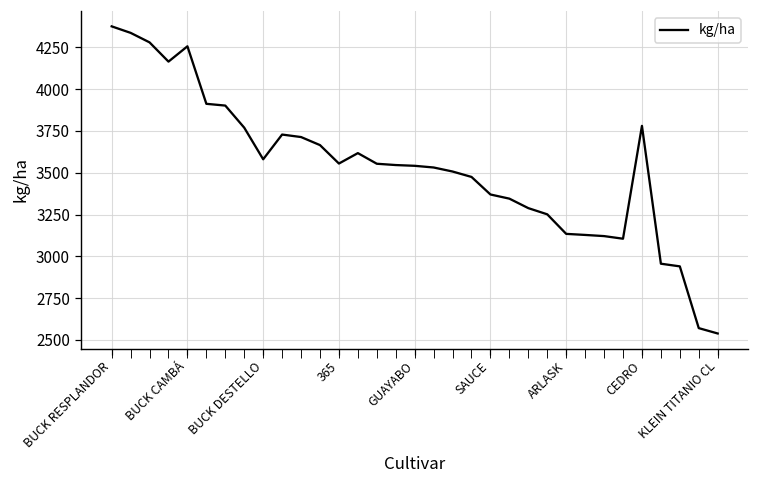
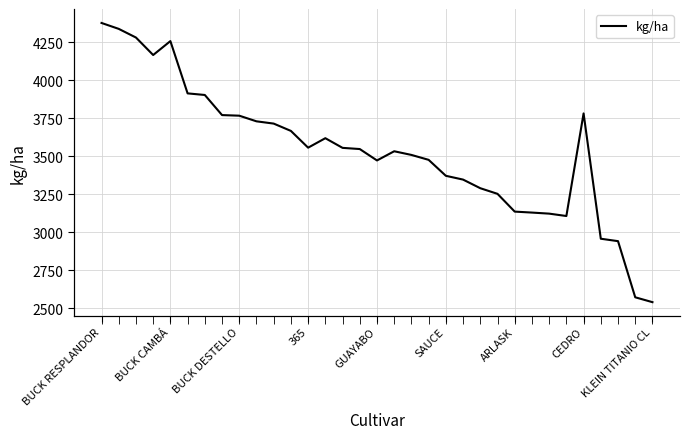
BUCK DESTELLO: 3580 -> 3770
GUAYABO: 3540 -> 3470
